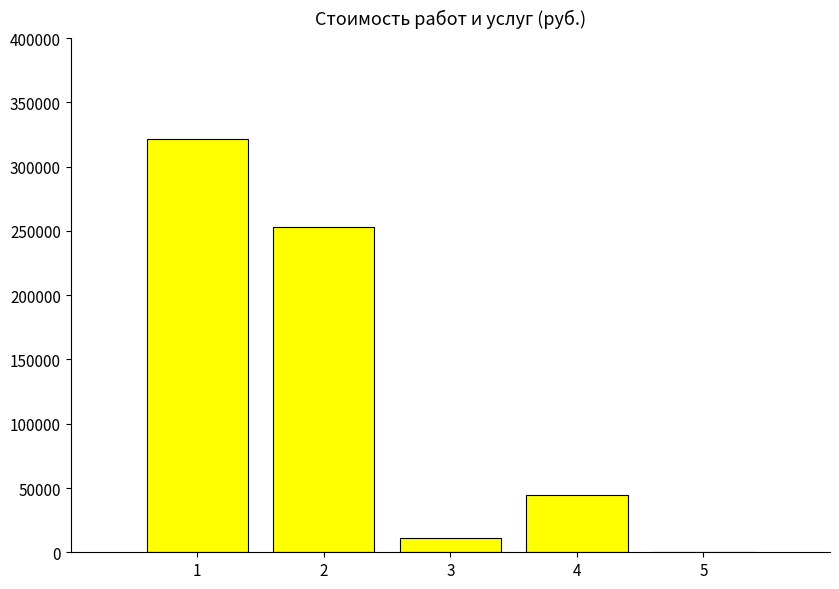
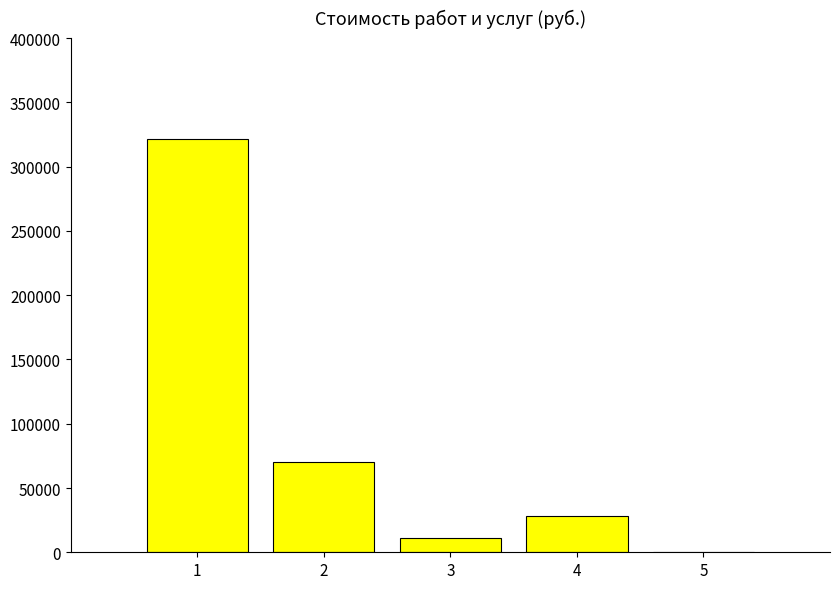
2: 253000 -> 71000
4: 45000 -> 28000
